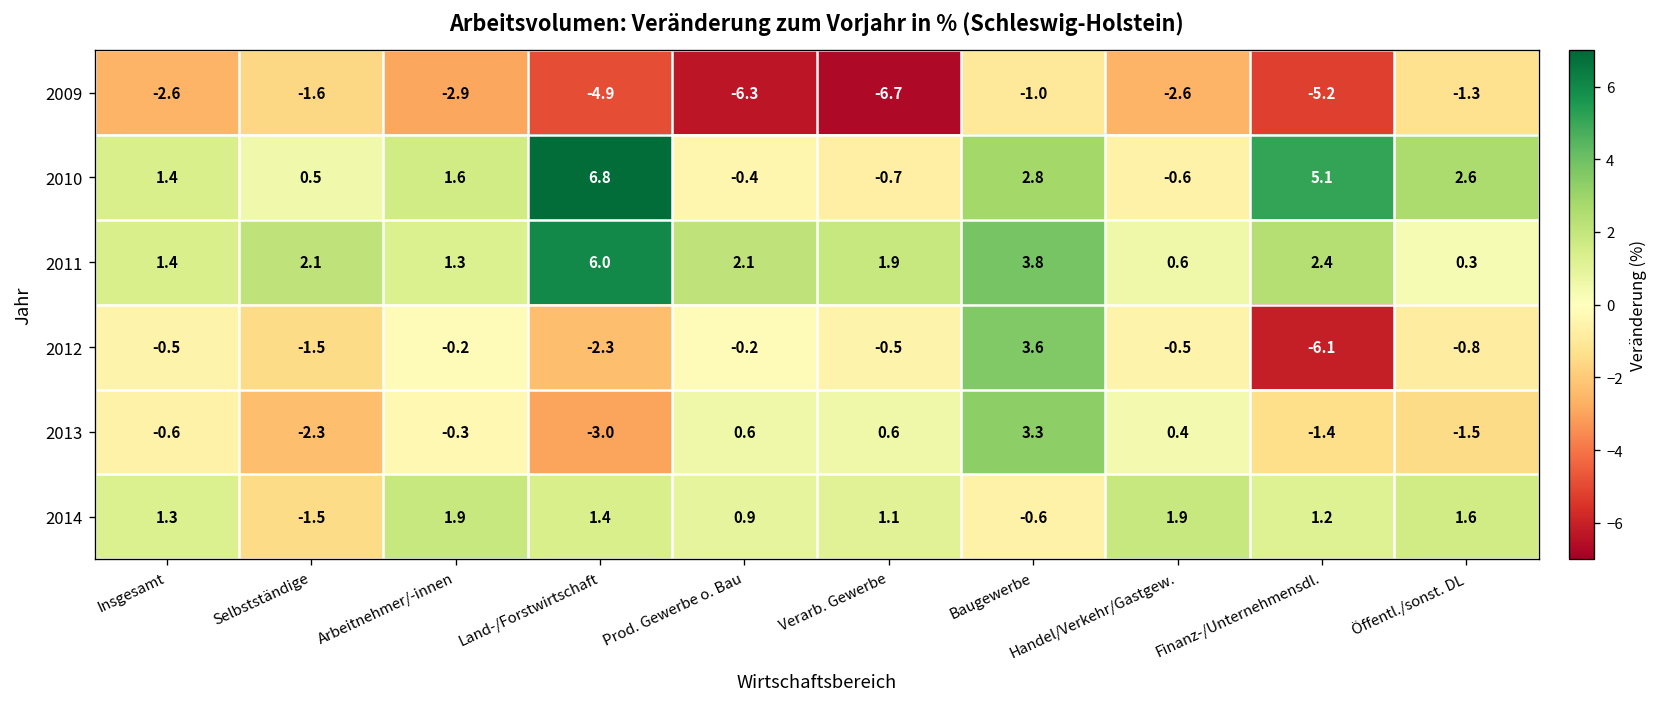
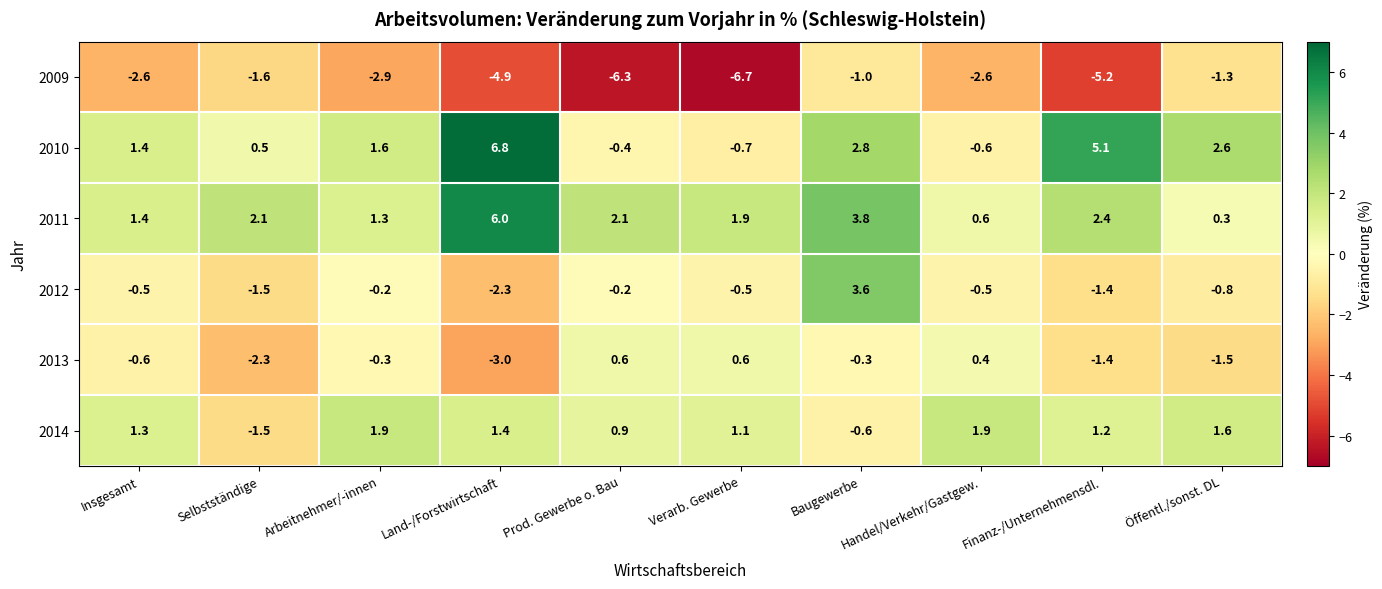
2012, Finanz-/Unternehmensdl.: -6.1 -> -1.4
2013, Baugewerbe: 3.3 -> -0.3
